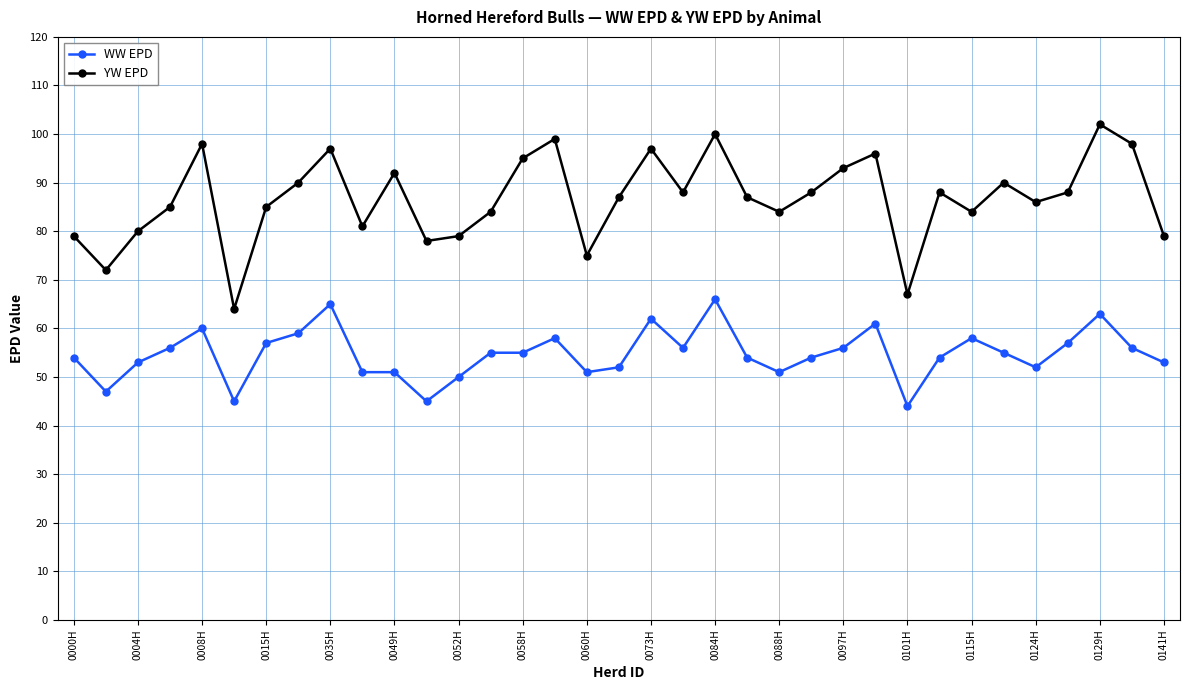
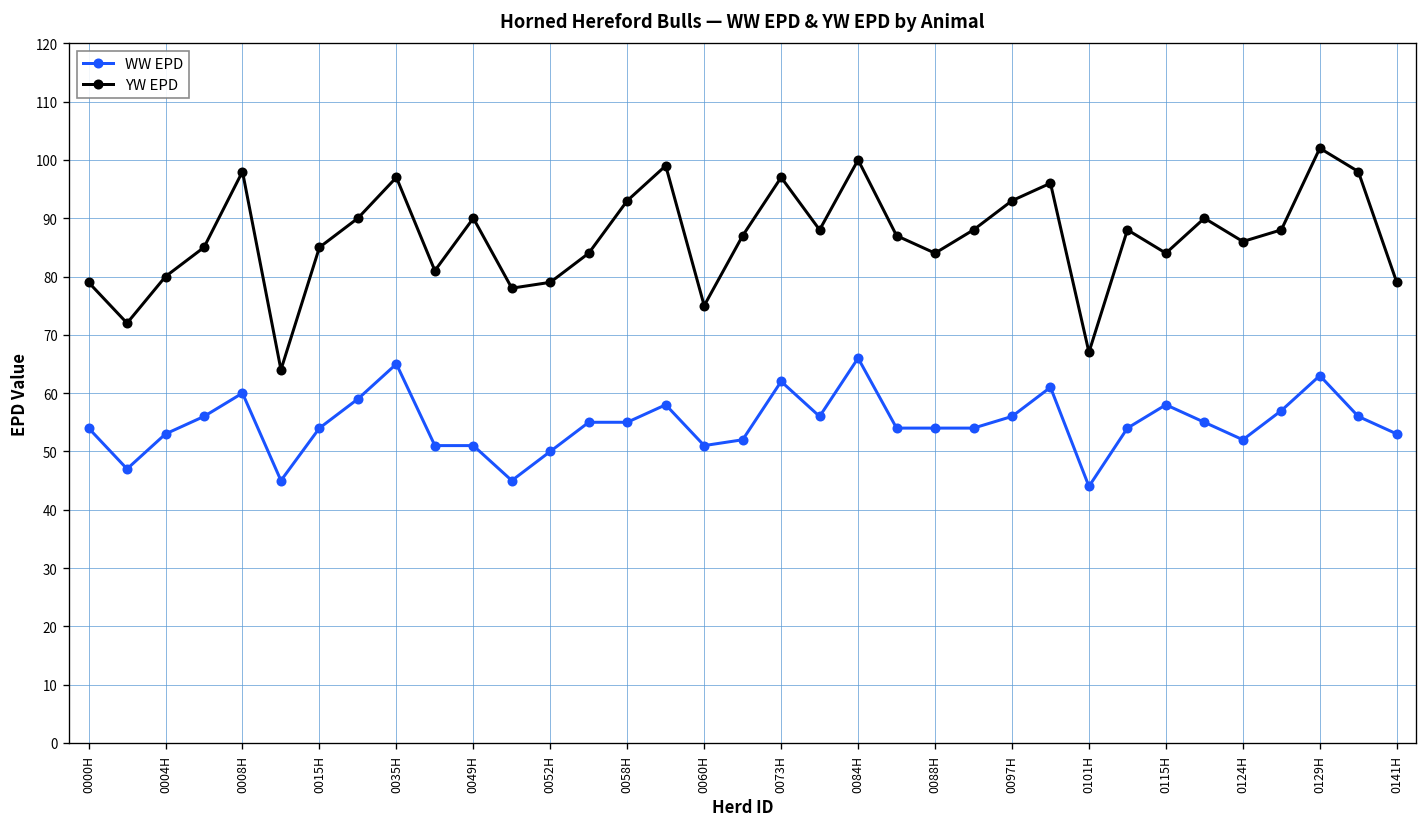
WW EPD, 0015H: 57 -> 54
YW EPD, 0049H: 92 -> 90
YW EPD, 0058H: 95 -> 93
WW EPD, 0088H: 51 -> 54
